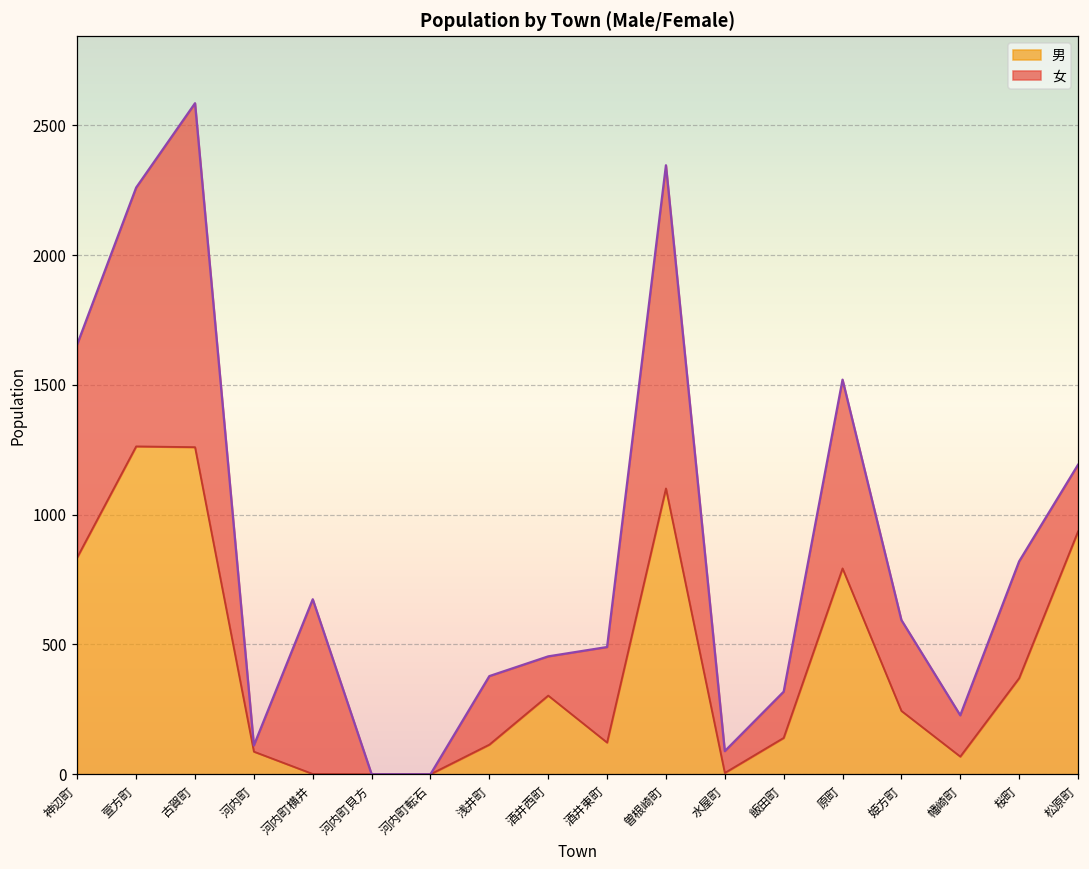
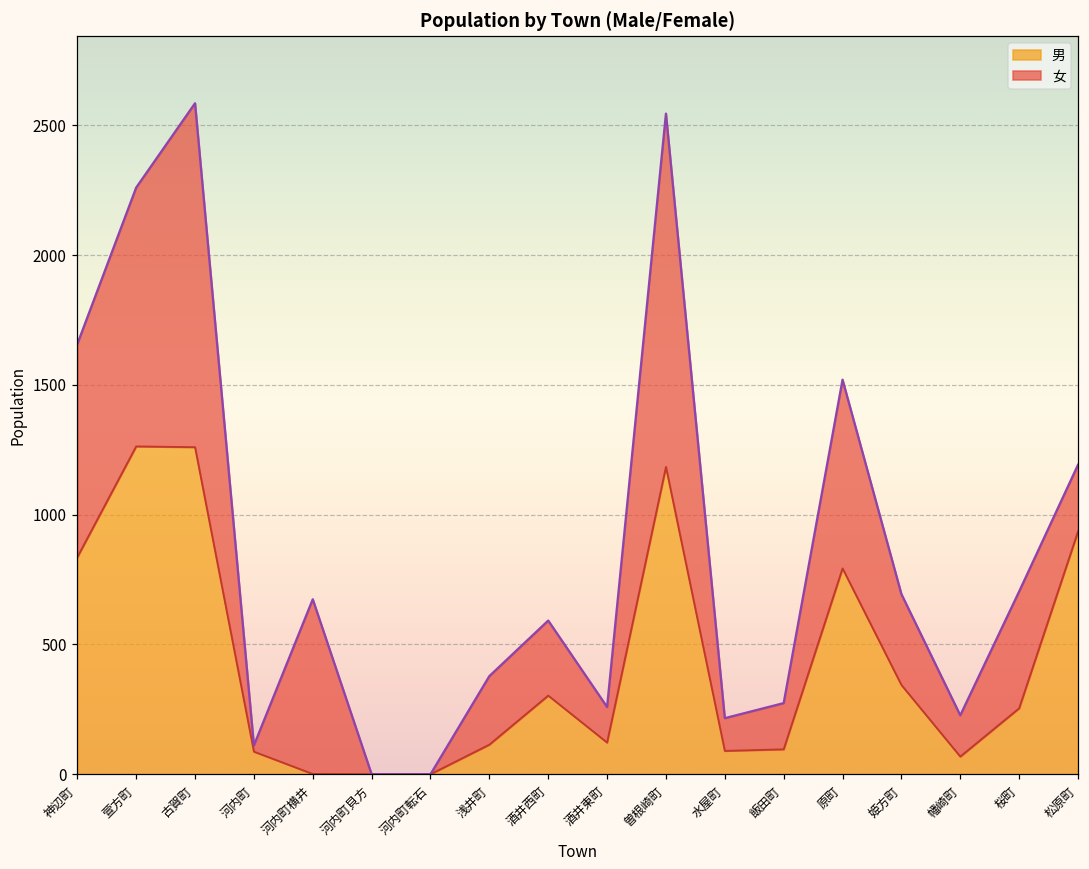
女, 酒井西町: 150 -> 290
女, 酒井東町: 370 -> 140
男, 曽根崎町: 1100 -> 1180
女, 曽根崎町: 1250 -> 1360
男, 水屋町: 10 -> 90
女, 水屋町: 80 -> 130
男, 飯田町: 140 -> 100
男, 姫方町: 240 -> 340
男, 桜町: 370 -> 250
